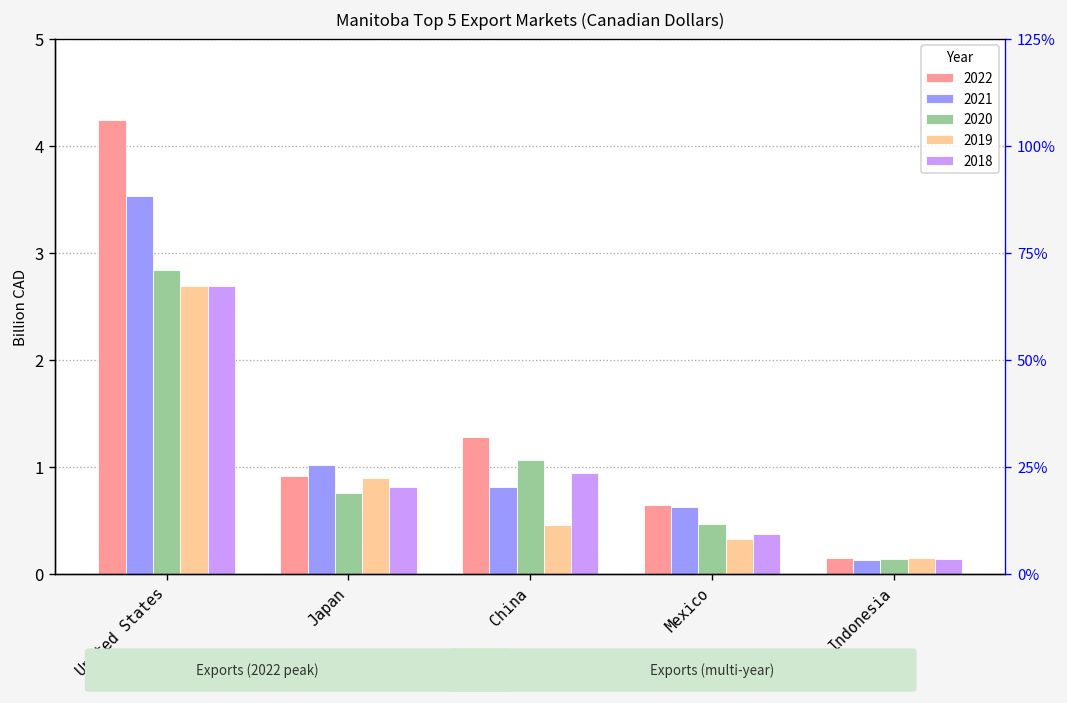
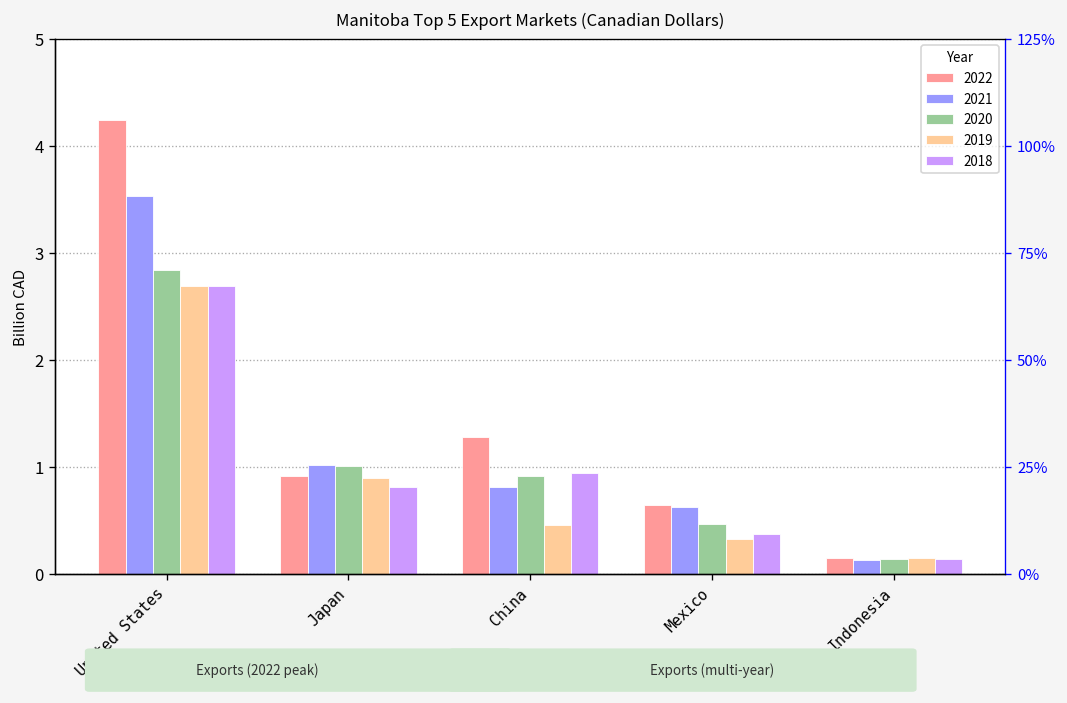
2020, Japan: 0.8 -> 1.0
2020, China: 1.1 -> 0.9
